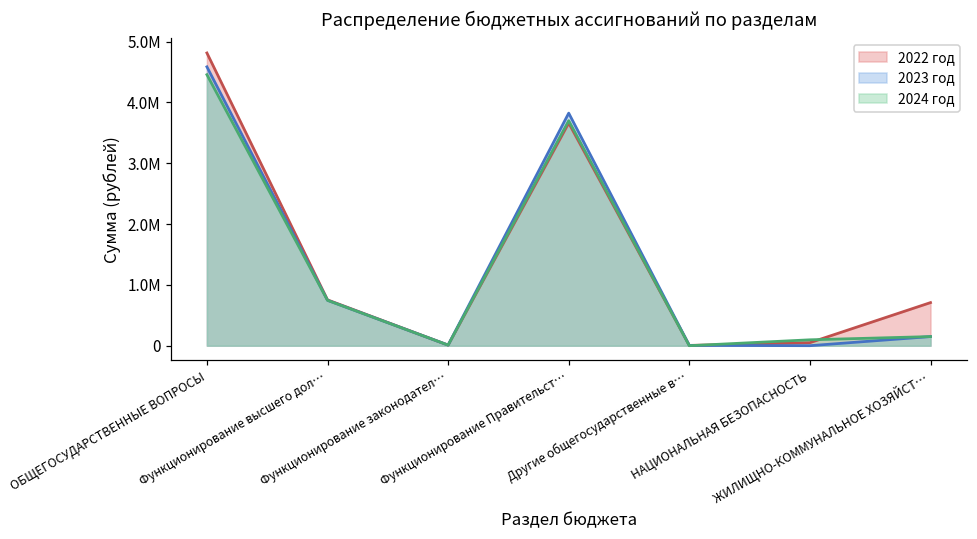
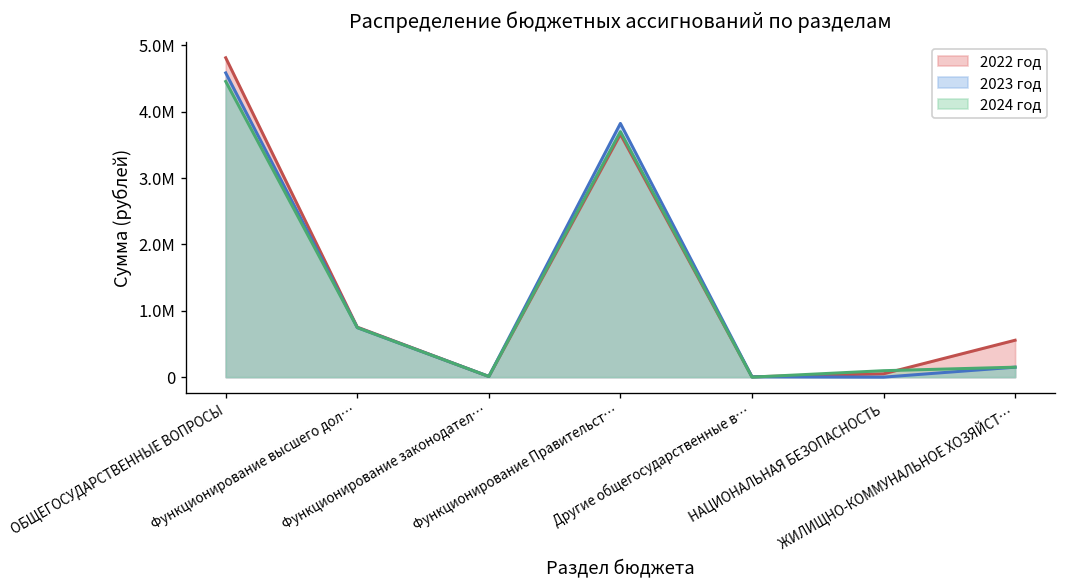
2022 год, ЖИЛИЩНО-КОММУНАЛЬНОЕ ХОЗЯЙСТ…: 700000 -> 600000
